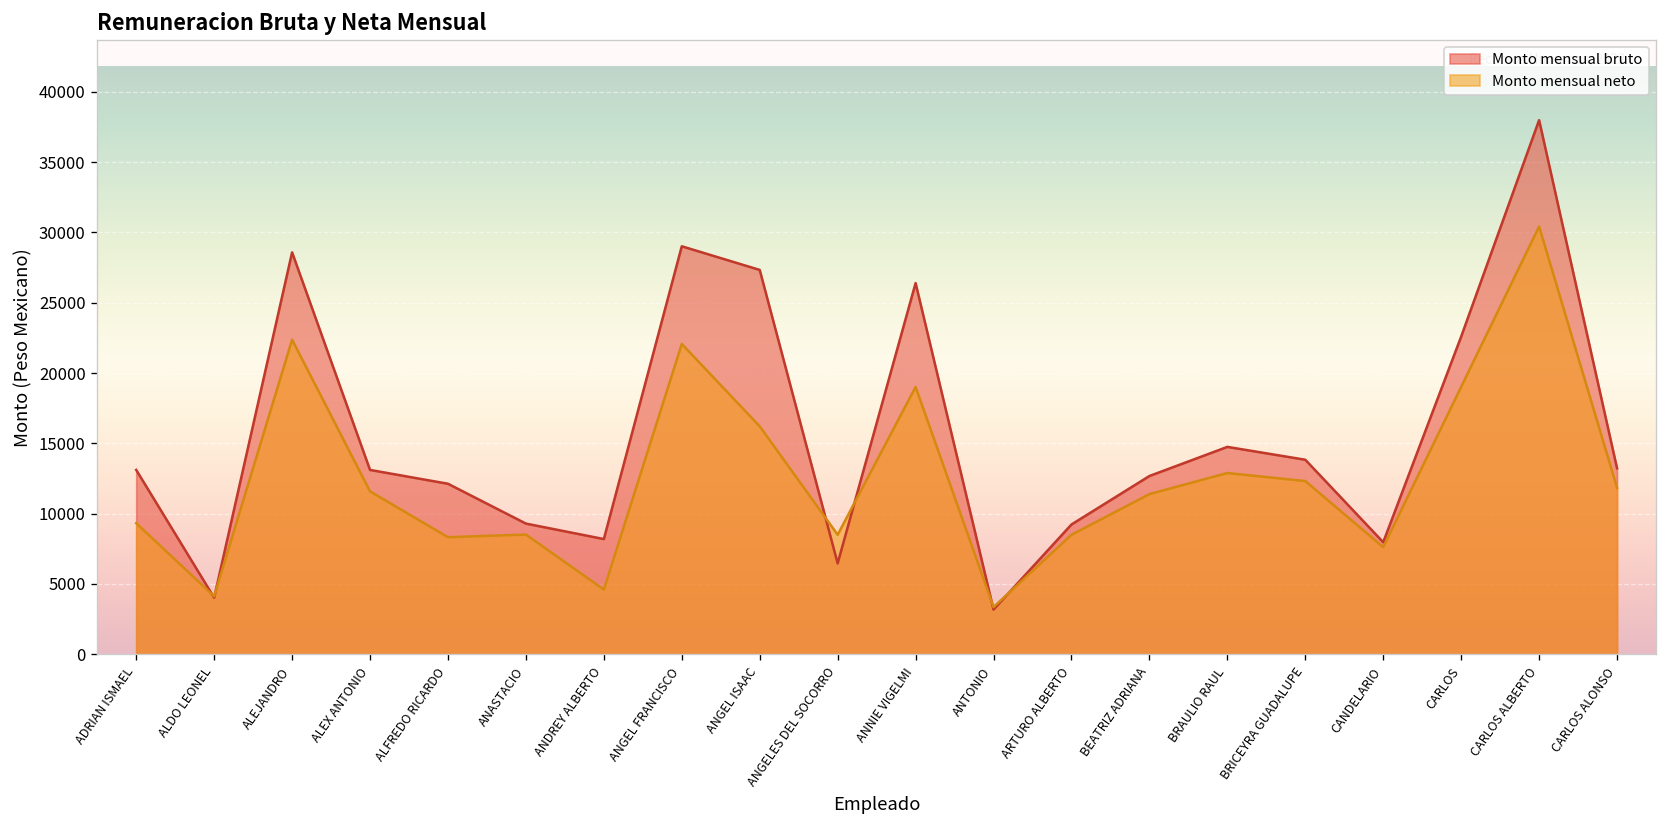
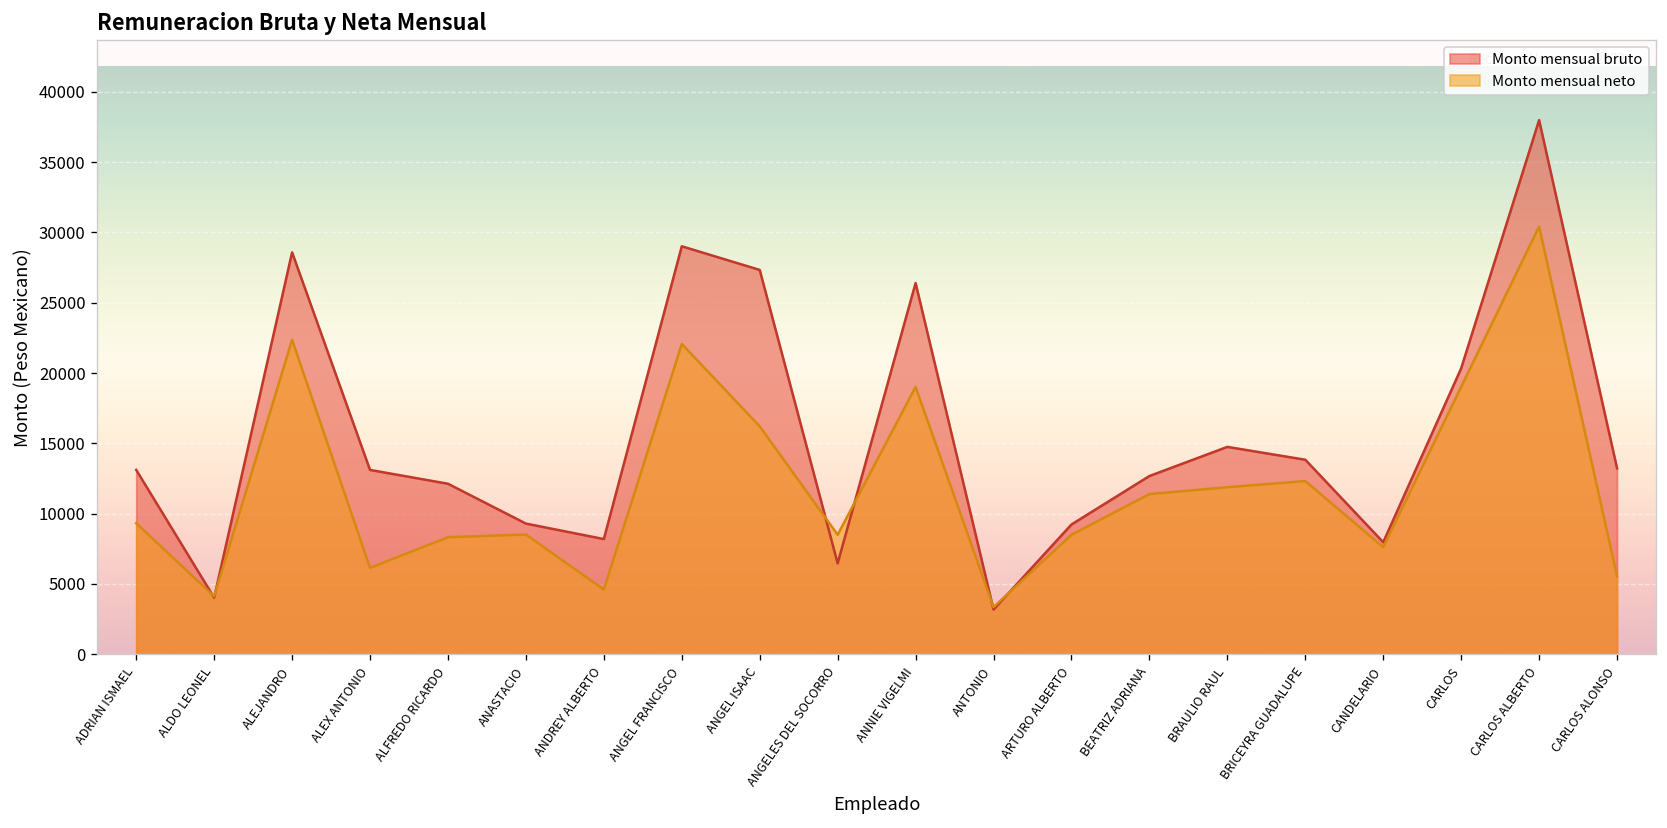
Monto mensual neto, ALEX ANTONIO: 11600 -> 6100
Monto mensual neto, BRAULIO RAUL: 12900 -> 11900
Monto mensual bruto, CARLOS: 22600 -> 20300
Monto mensual neto, CARLOS ALONSO: 11800 -> 5600
